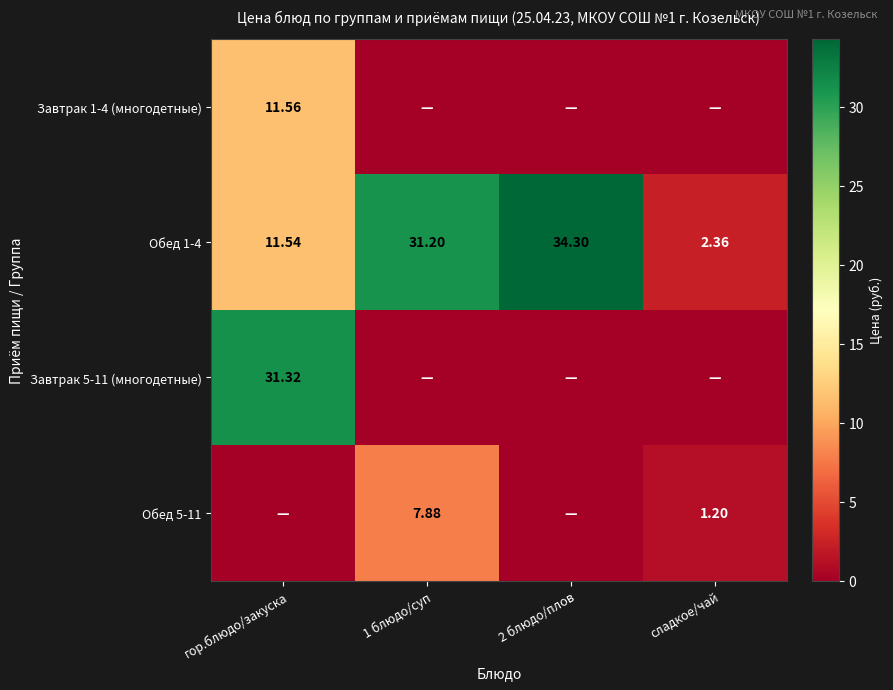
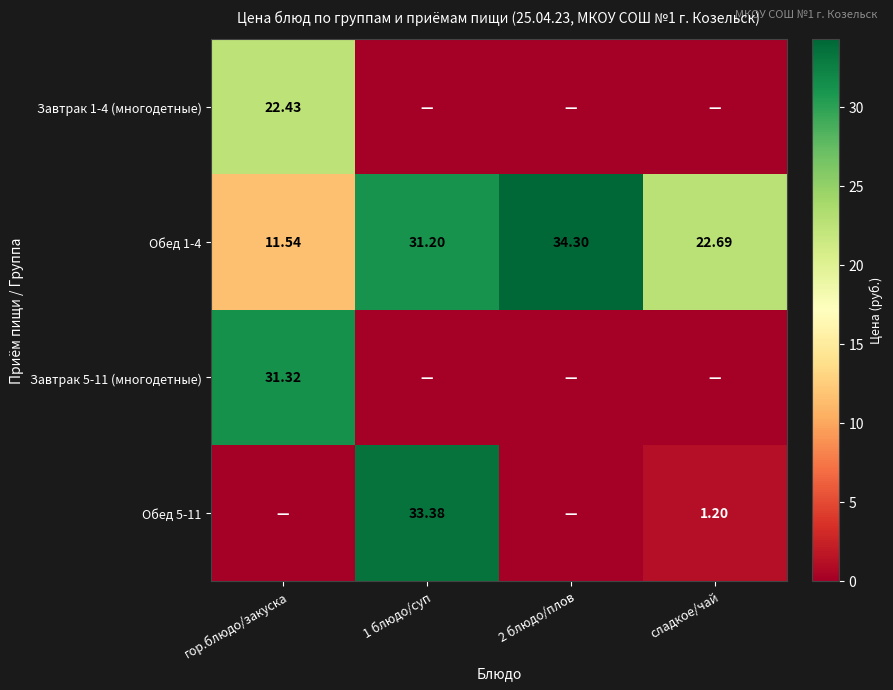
Завтрак 1-4 (многодетные), гор.блюдо/закуска: 11.56 -> 22.43
Обед 1-4, сладкое/чай: 2.36 -> 22.69
Обед 5-11, 1 блюдо/суп: 7.88 -> 33.38
